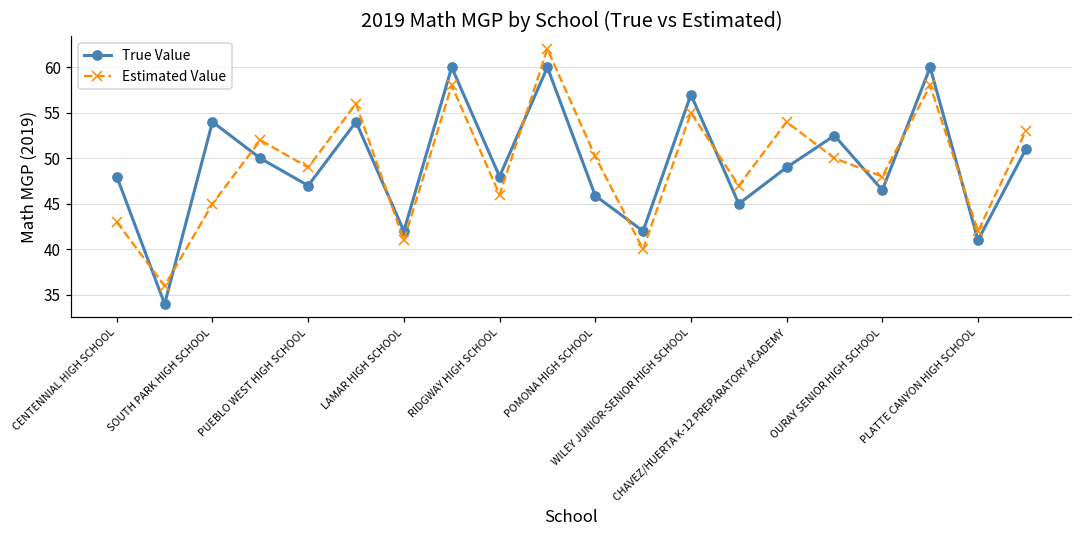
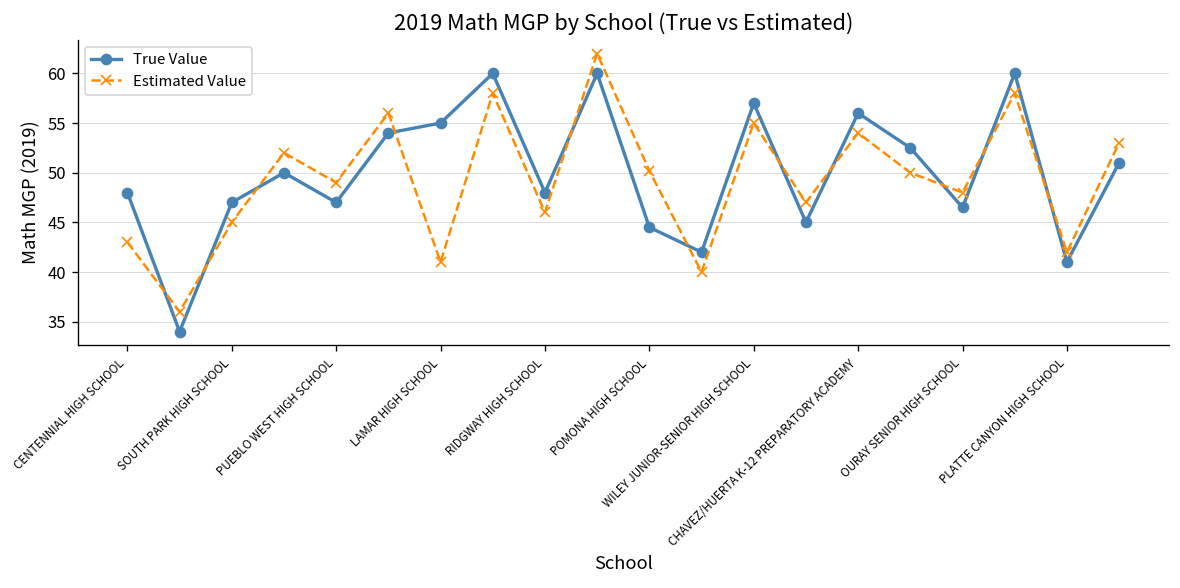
True Value, SOUTH PARK HIGH SCHOOL: 54 -> 47
True Value, LAMAR HIGH SCHOOL: 42 -> 55
True Value, POMONA HIGH SCHOOL: 46 -> 45
True Value, CHAVEZ/HUERTA K-12 PREPARATORY ACADEMY: 49 -> 56
